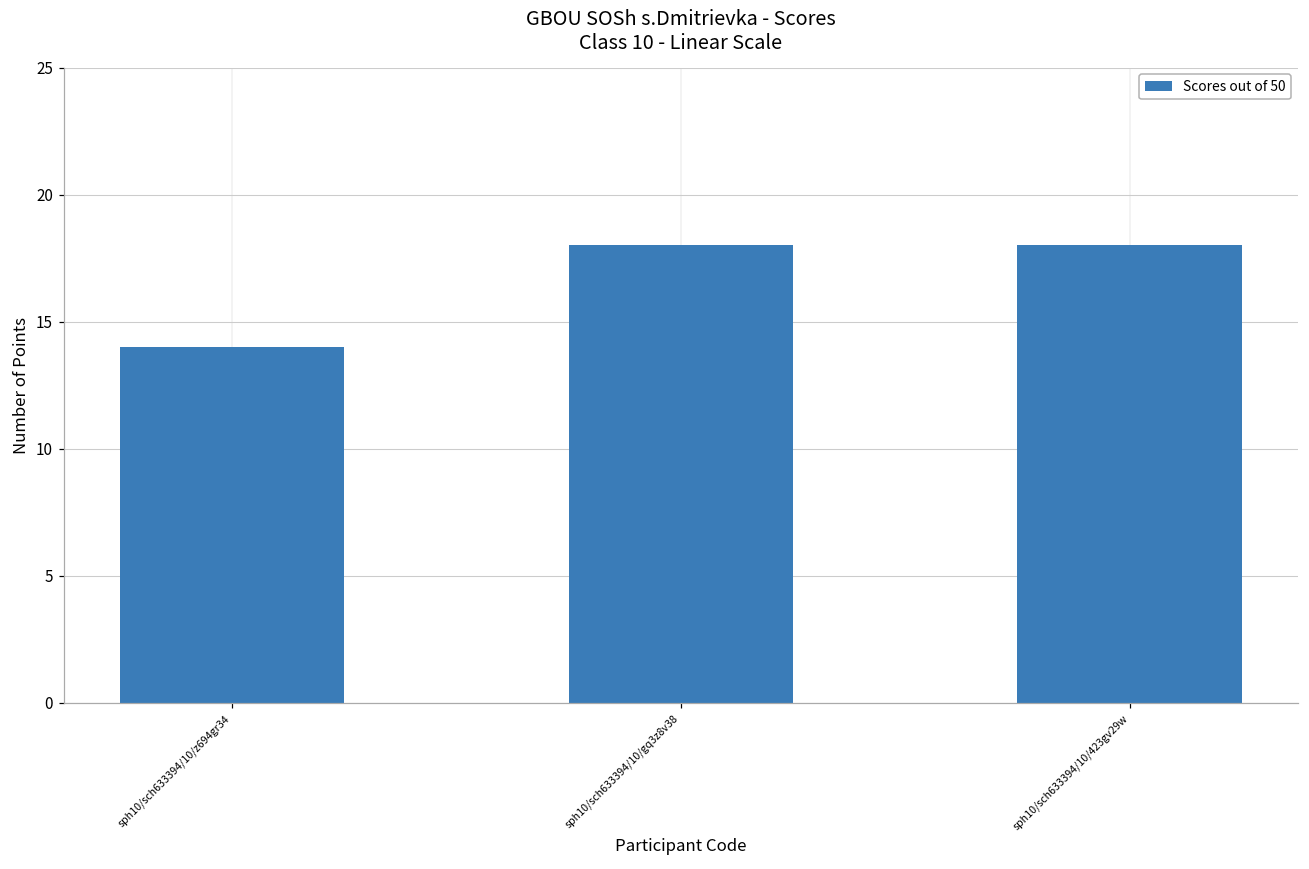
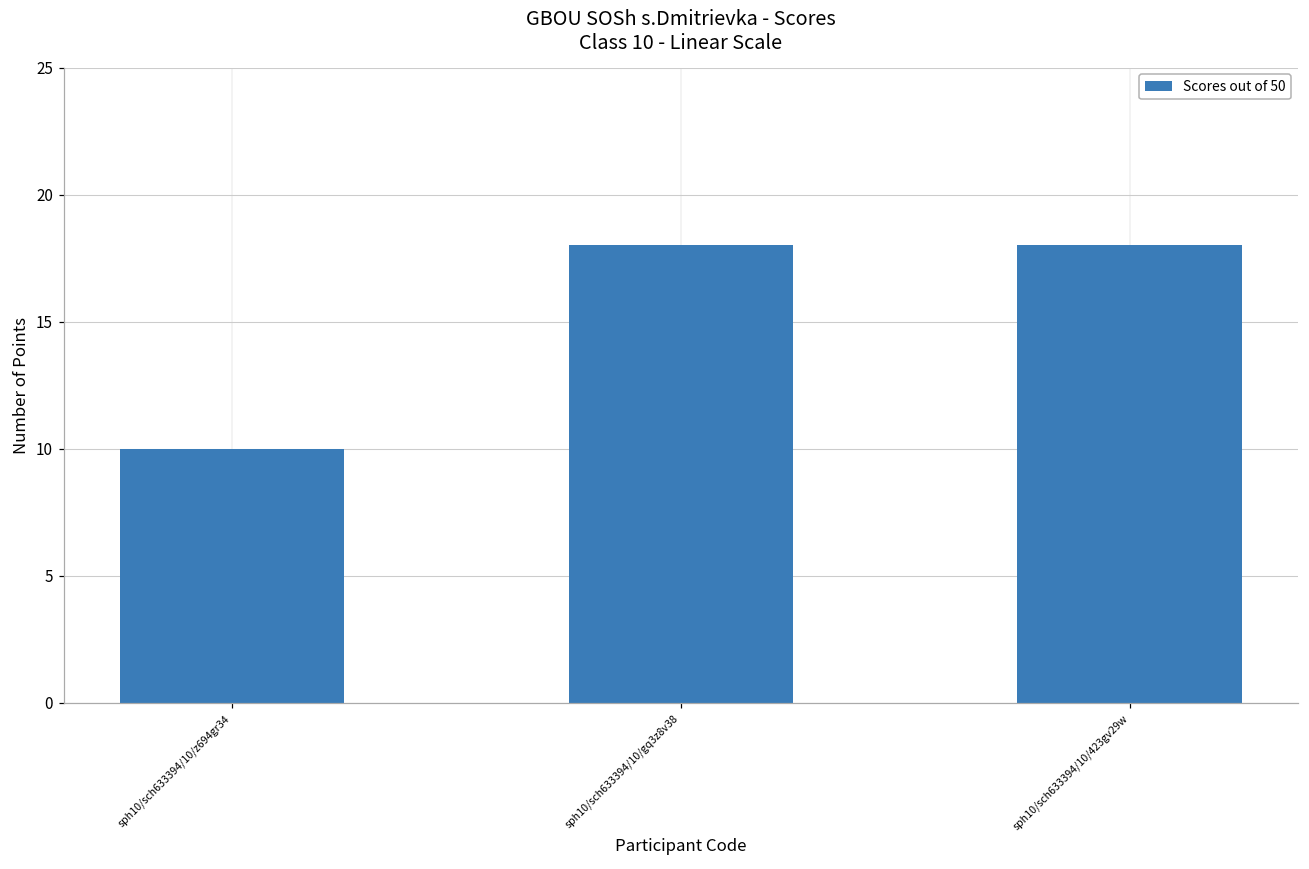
sph10/sch633394/10/z694gr34: 14 -> 10
